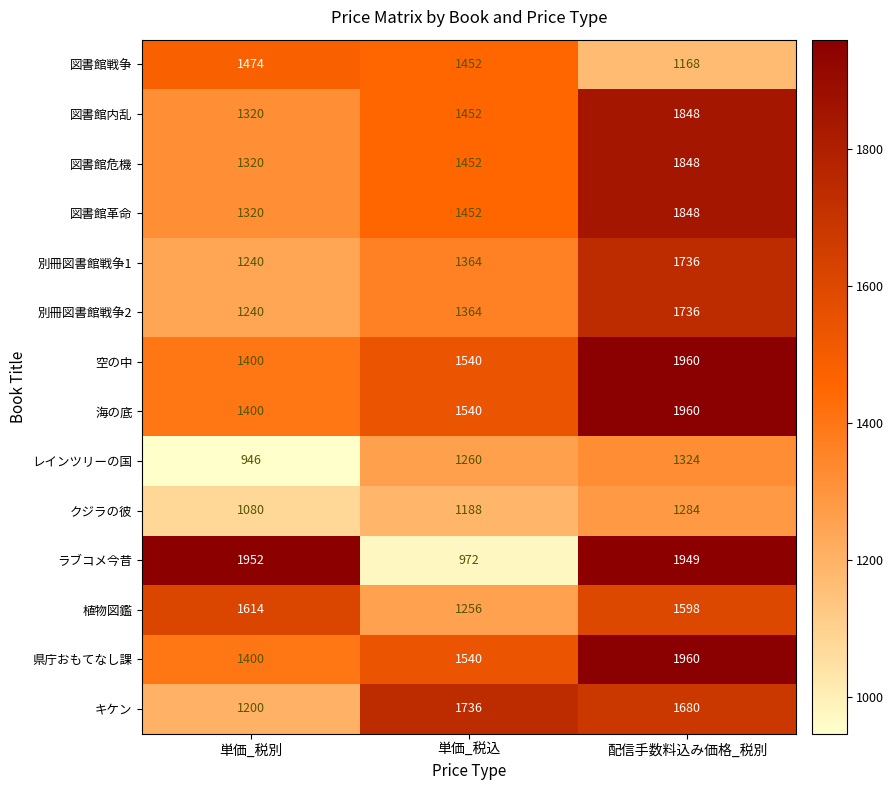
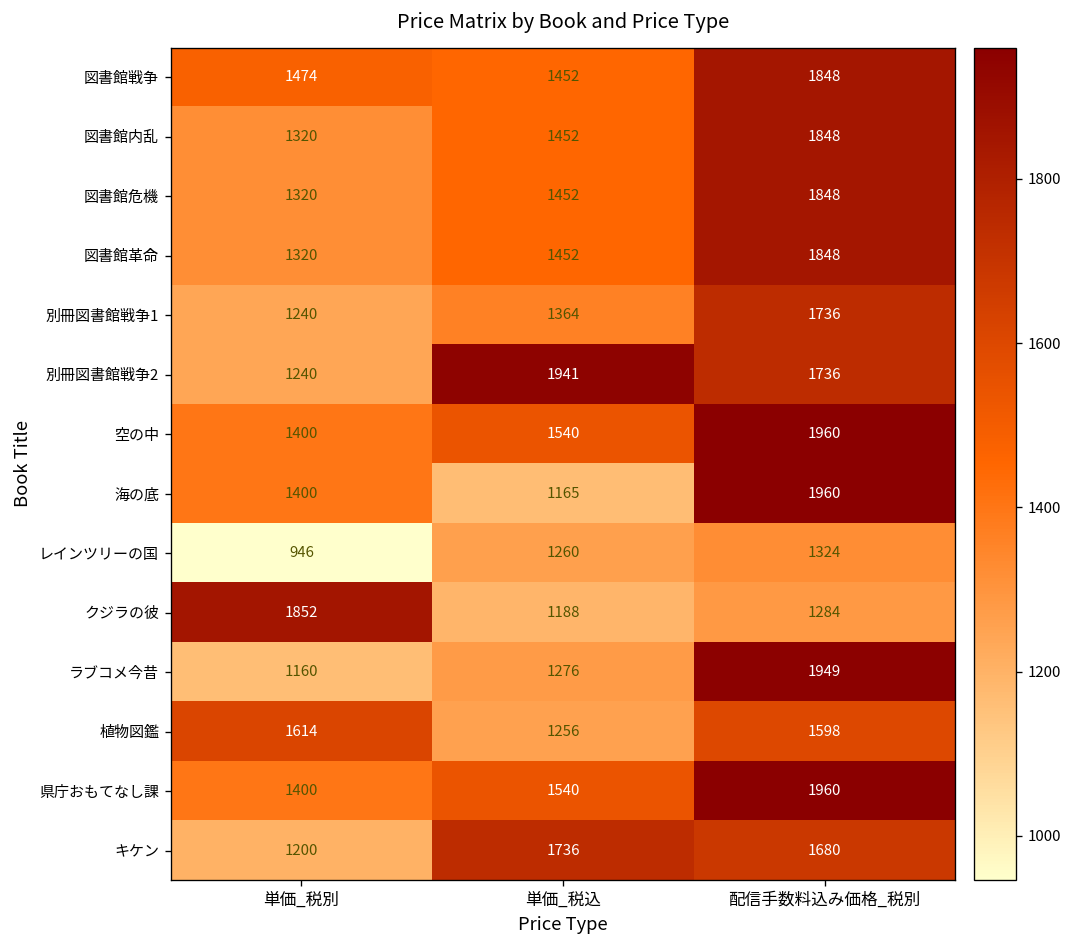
図書館戦争, 配信手数料込み価格_税別: 1168 -> 1848
別冊図書館戦争2, 単価_税込: 1364 -> 1941
海の底, 単価_税込: 1540 -> 1165
クジラの彼, 単価_税別: 1080 -> 1852
ラブコメ今昔, 単価_税別: 1952 -> 1160
ラブコメ今昔, 単価_税込: 972 -> 1276
